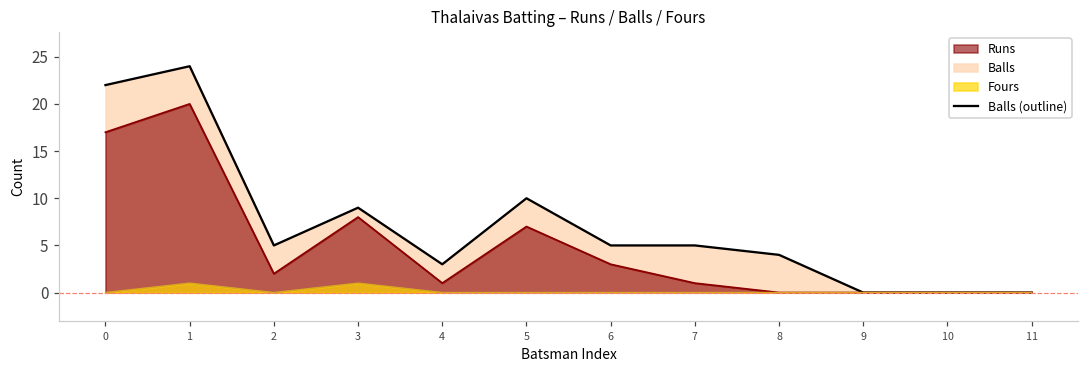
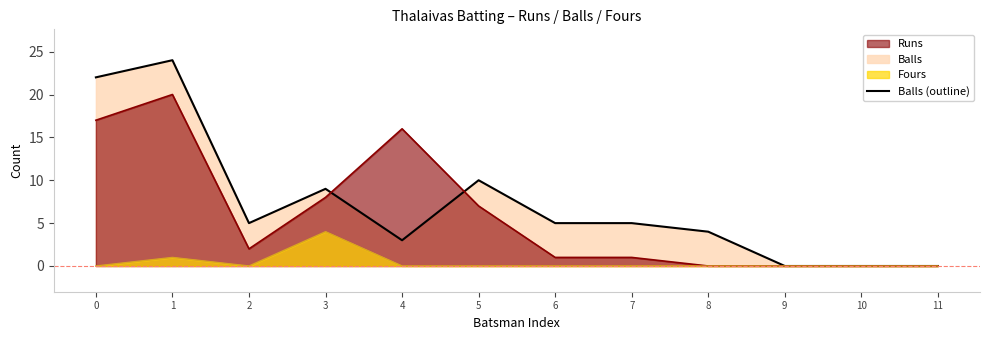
Fours, 3: 1 -> 4
Runs, 4: 1 -> 16
Runs, 6: 3 -> 1
